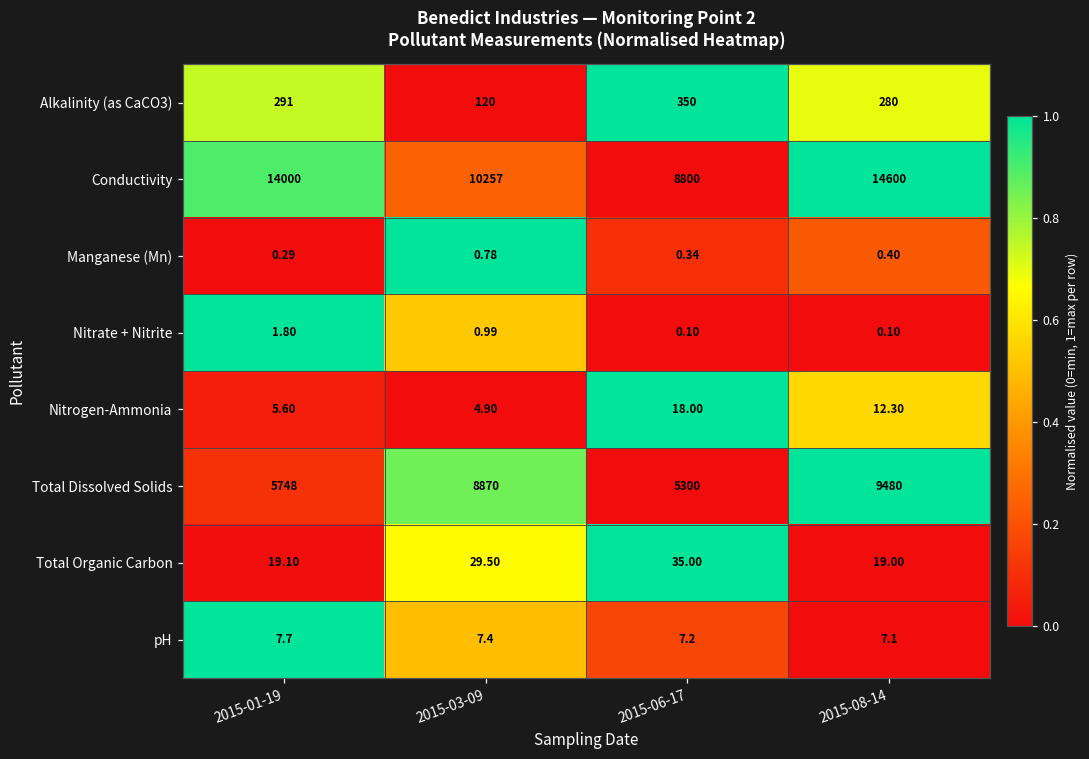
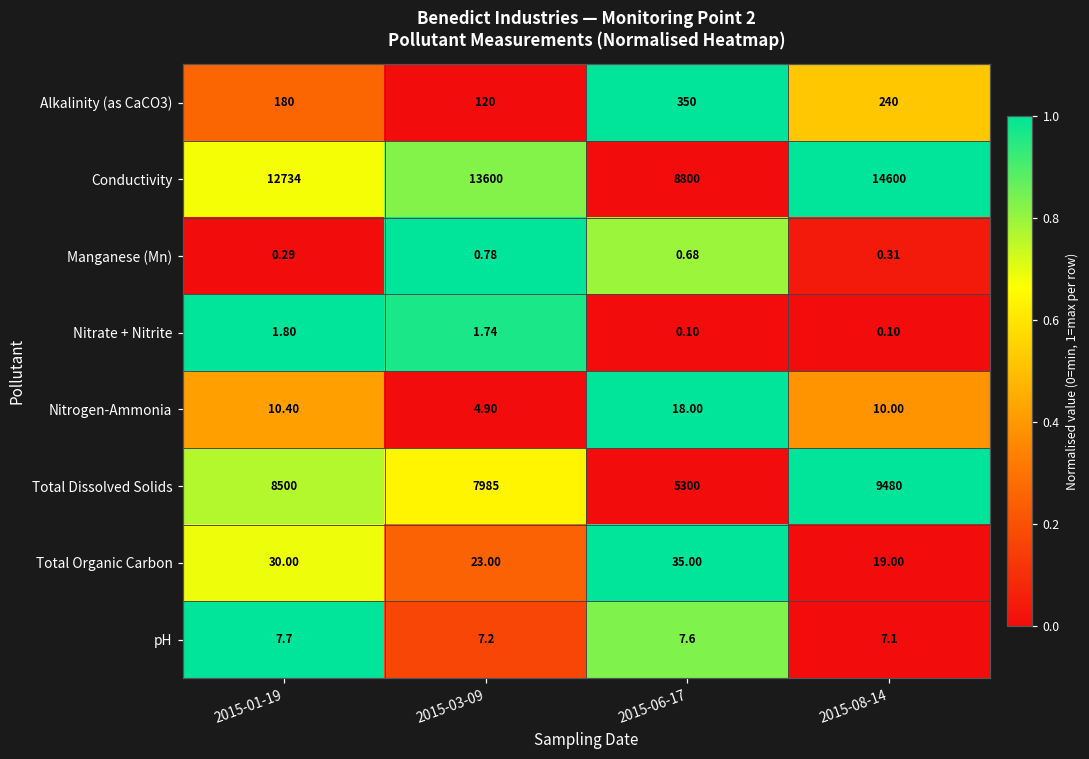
Alkalinity (as CaCO3), 2015-01-19: 291 -> 180
Alkalinity (as CaCO3), 2015-08-14: 280 -> 240
Conductivity, 2015-01-19: 14000 -> 12734
Conductivity, 2015-03-09: 10257 -> 13600
Manganese (Mn), 2015-06-17: 0.34 -> 0.68
Manganese (Mn), 2015-08-14: 0.40 -> 0.31
Nitrate + Nitrite, 2015-03-09: 0.99 -> 1.74
Nitrogen-Ammonia, 2015-01-19: 5.60 -> 10.40
Nitrogen-Ammonia, 2015-08-14: 12.30 -> 10.00
Total Dissolved Solids, 2015-01-19: 5748 -> 8500
Total Dissolved Solids, 2015-03-09: 8870 -> 7985
Total Organic Carbon, 2015-01-19: 19.10 -> 30.00
Total Organic Carbon, 2015-03-09: 29.50 -> 23.00
pH, 2015-03-09: 7.4 -> 7.2
pH, 2015-06-17: 7.2 -> 7.6
